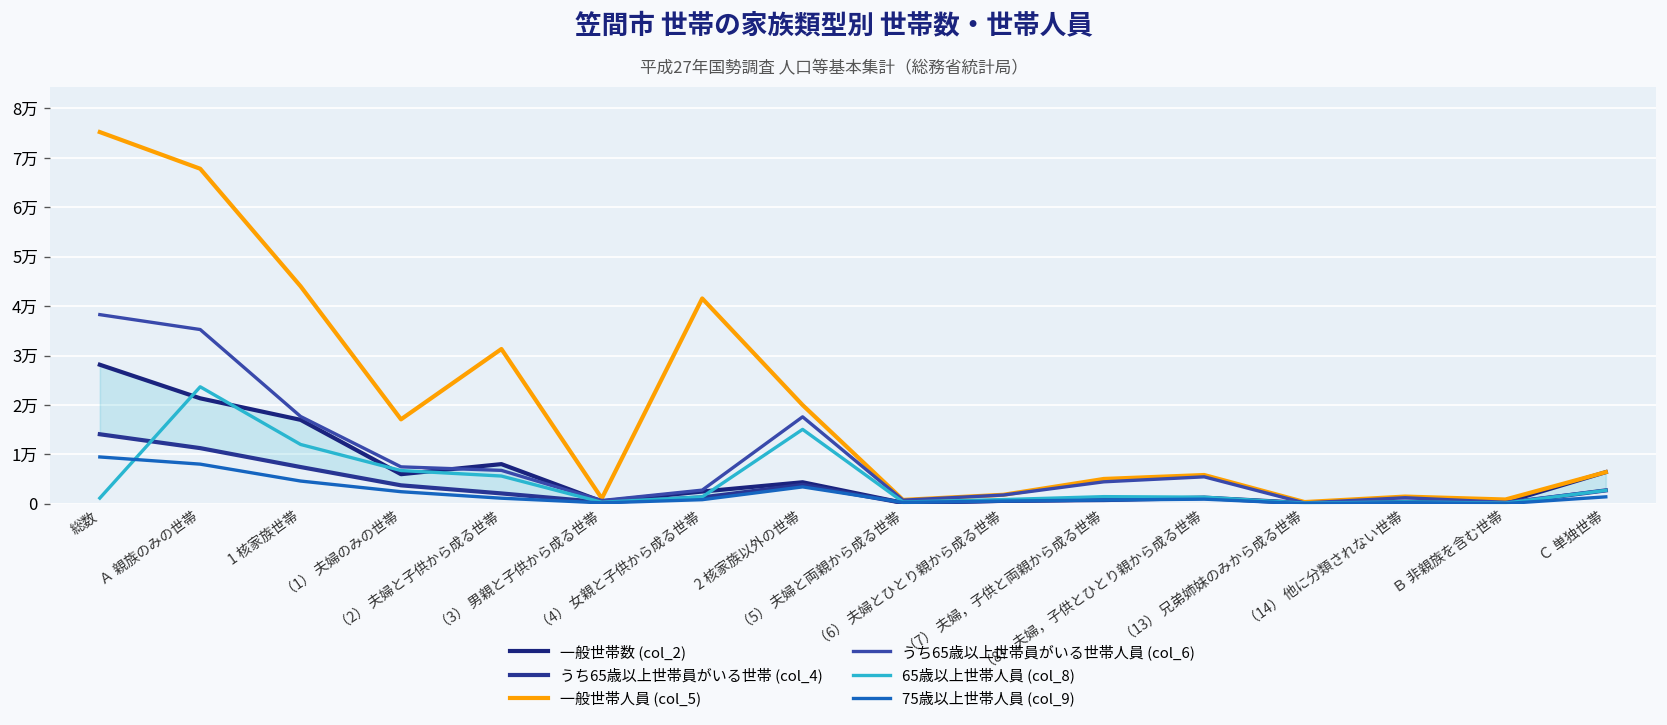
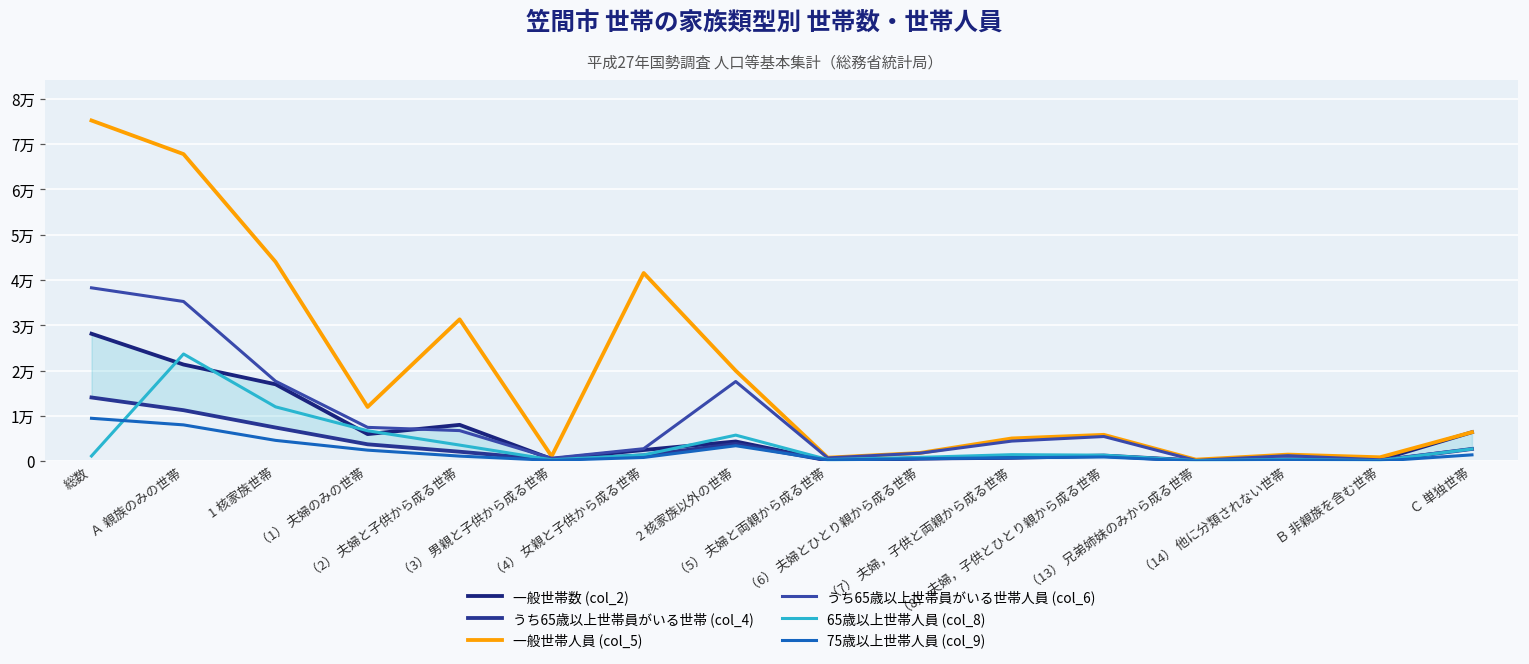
一般世帯人員 (col_5), （1） 夫婦のみの世帯: 1.7万 -> 1.2万
65歳以上世帯人員 (col_8), （2） 夫婦と子供から成る世帯: 0.6万 -> 0.4万
65歳以上世帯人員 (col_8), 2 核家族以外の世帯: 1.5万 -> 0.6万
